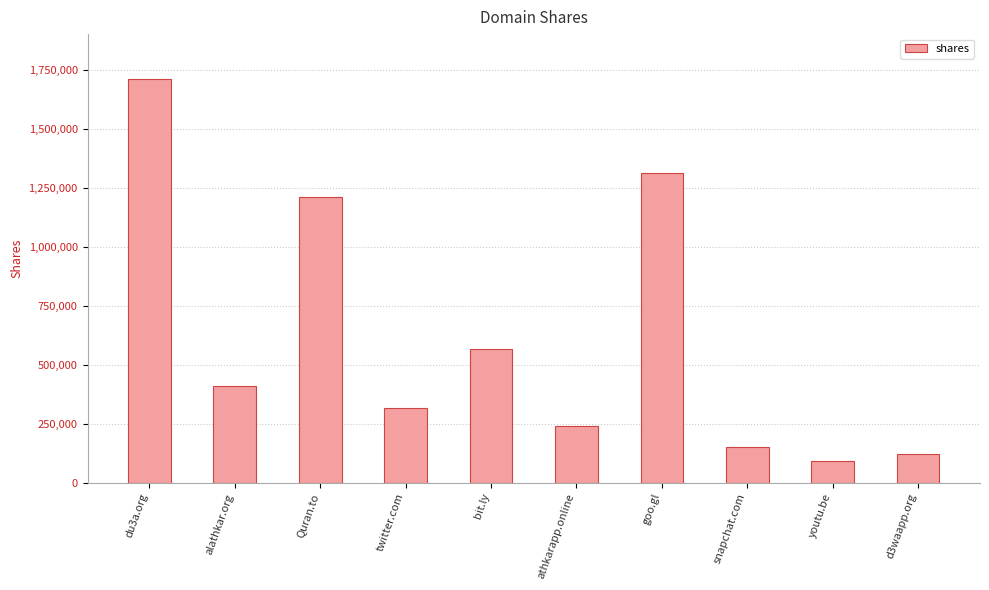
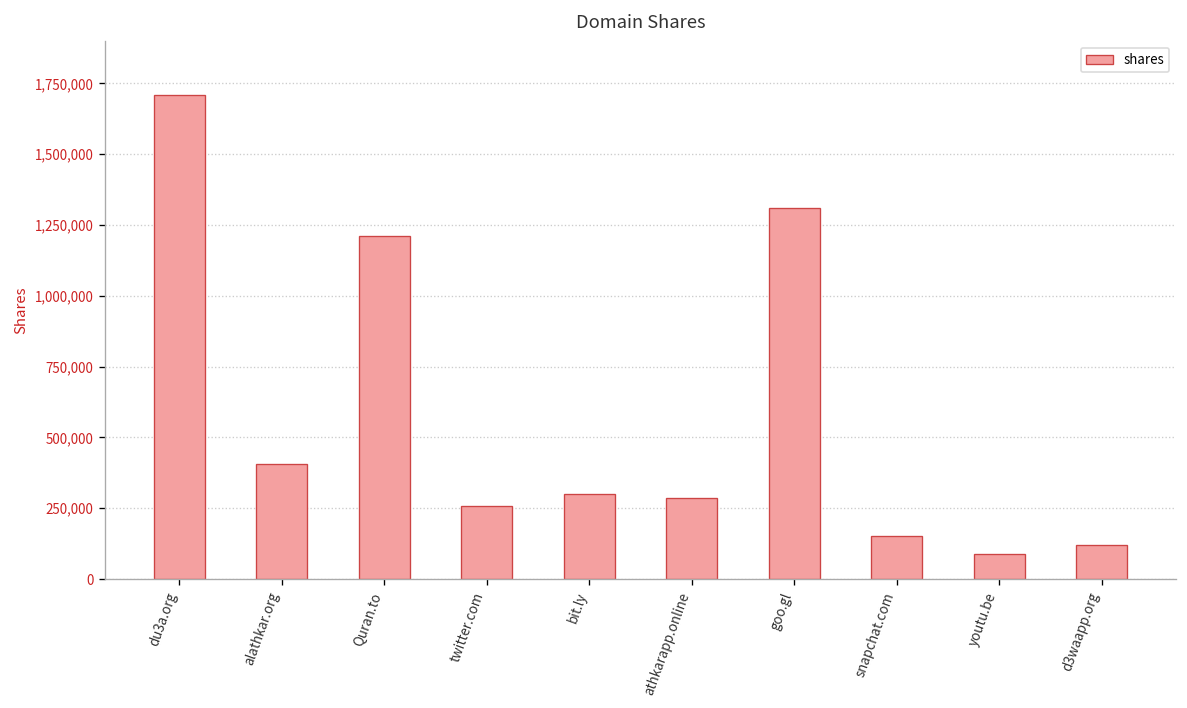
twitter.com: 320,000 -> 260,000
bit.ly: 570,000 -> 300,000
athkarapp.online: 240,000 -> 290,000
